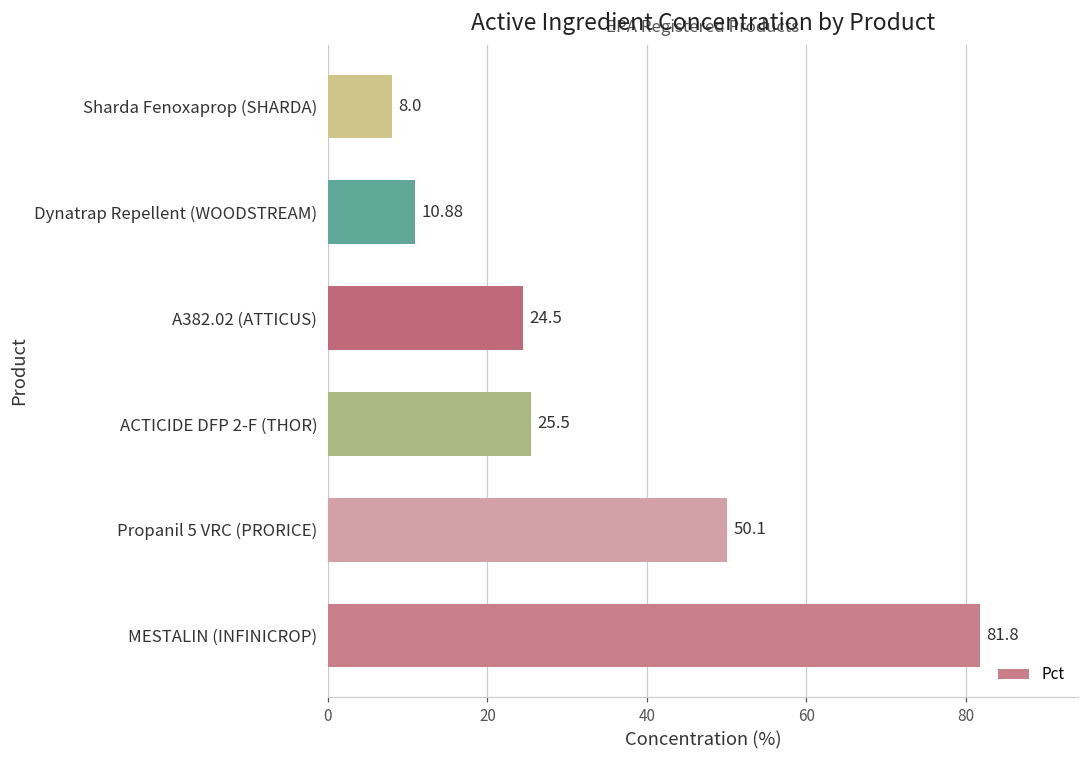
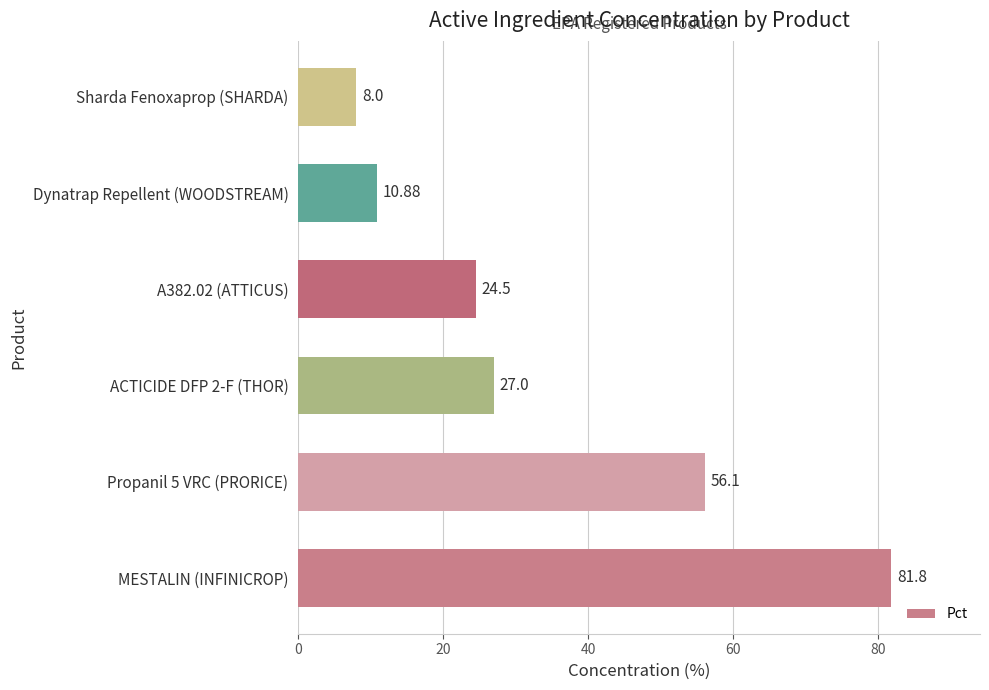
ACTICIDE DFP 2-F (THOR): 25.5 -> 27.0
Propanil 5 VRC (PRORICE): 50.1 -> 56.1
